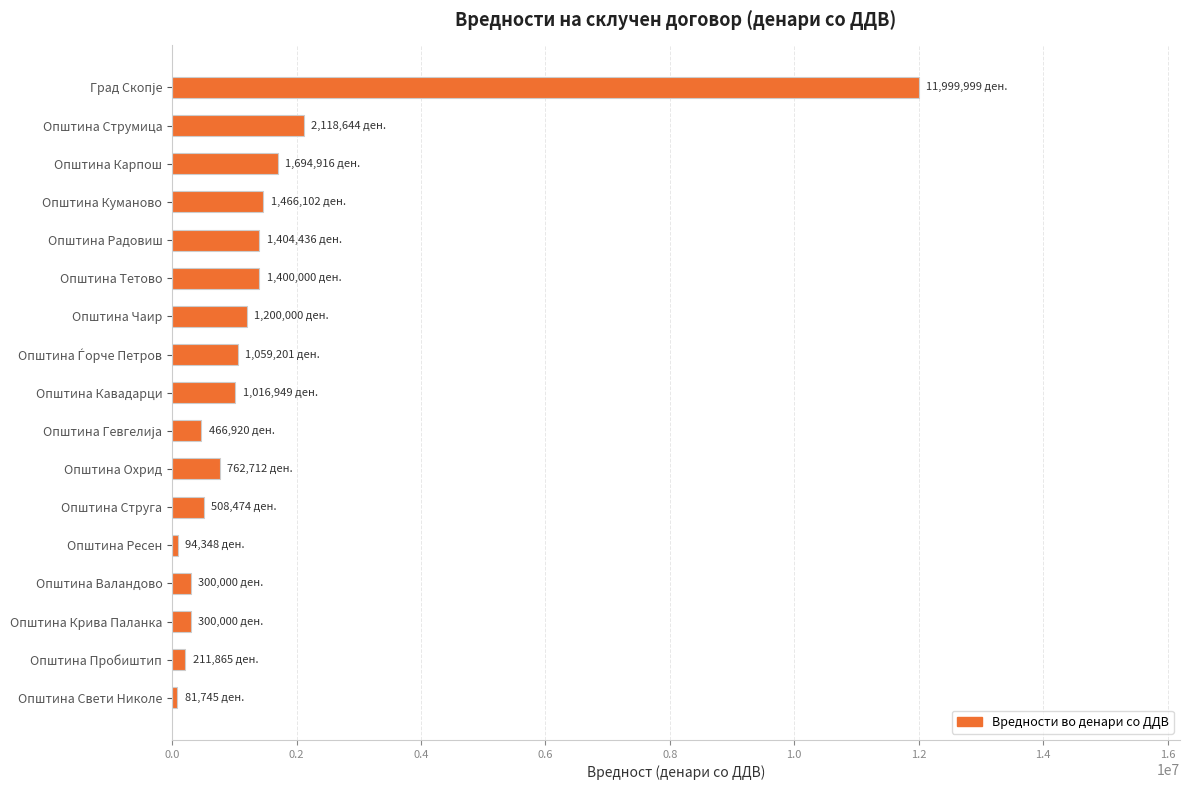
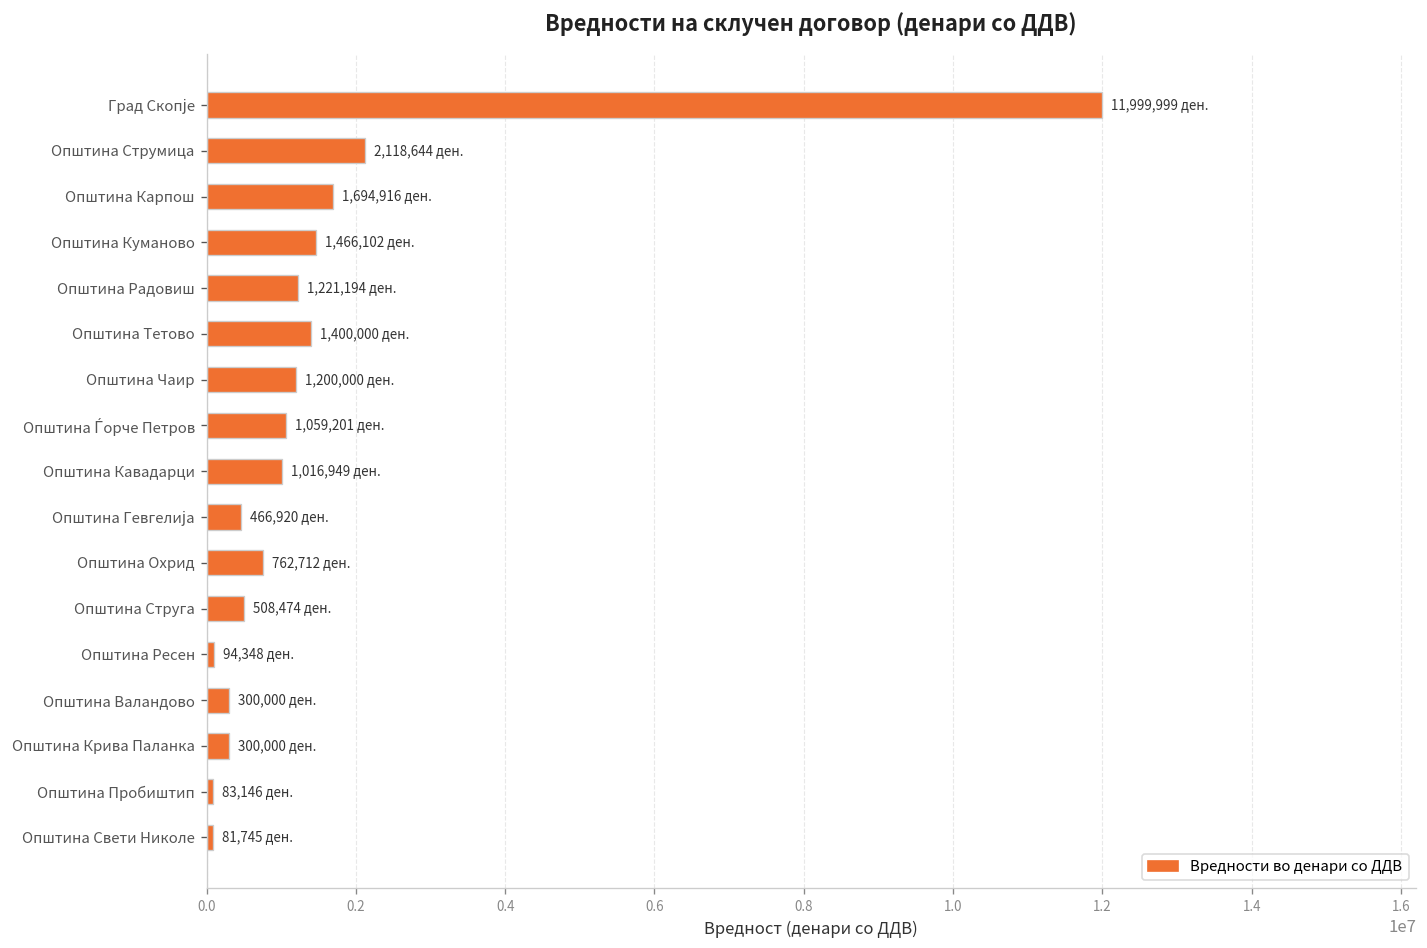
Општина Радовиш: 1,404,436 -> 1,221,194
Општина Пробиштип: 211,865 -> 83,146
